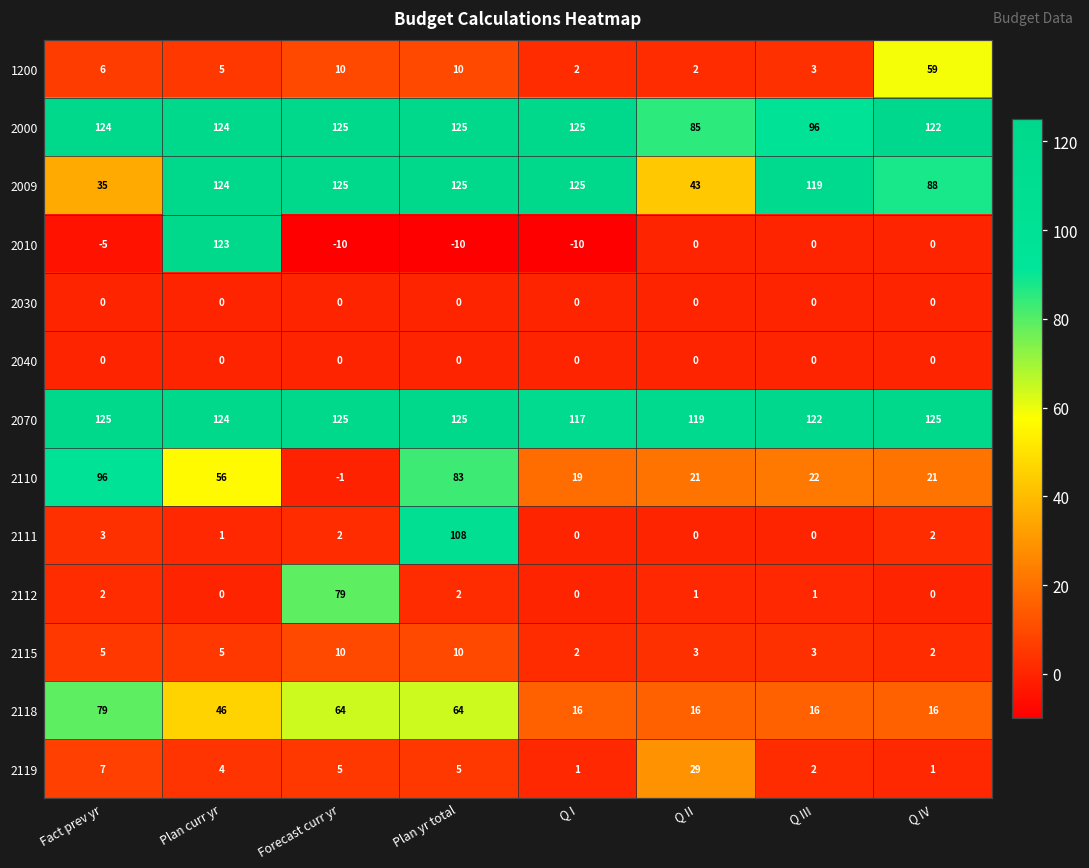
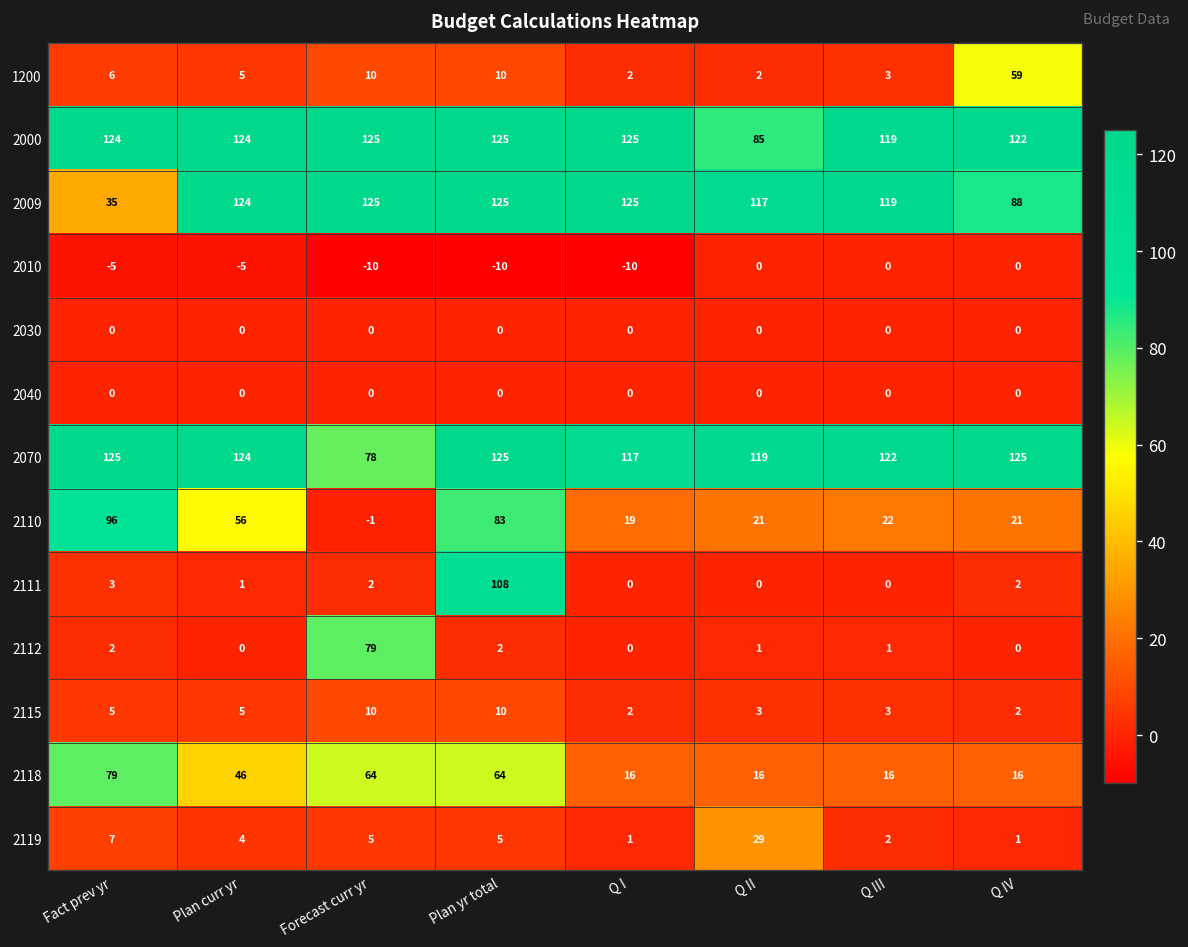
2000, Q III: 96 -> 119
2009, Q II: 43 -> 117
2010, Plan curr yr: 123 -> -5
2070, Forecast curr yr: 125 -> 78
